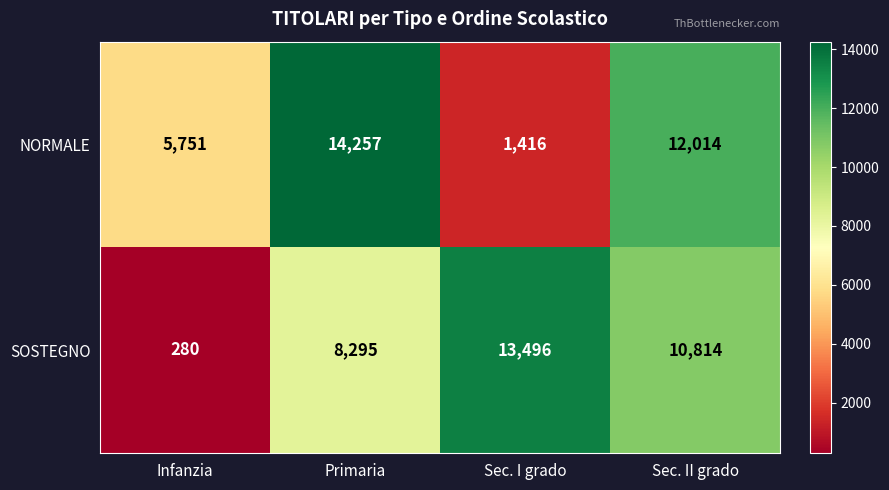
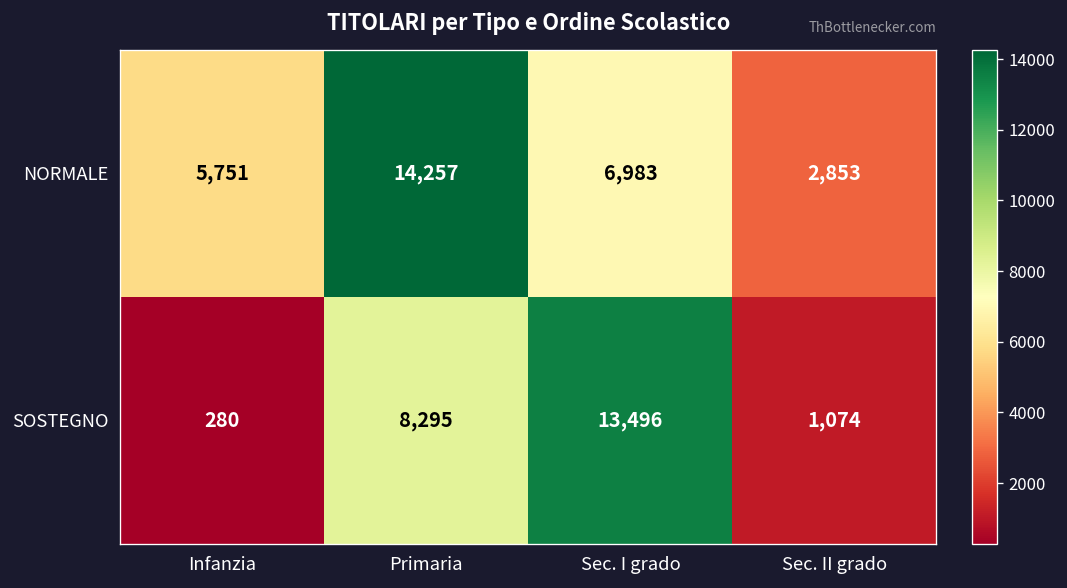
NORMALE, Sec. I grado: 1,416 -> 6,983
NORMALE, Sec. II grado: 12,014 -> 2,853
SOSTEGNO, Sec. II grado: 10,814 -> 1,074
